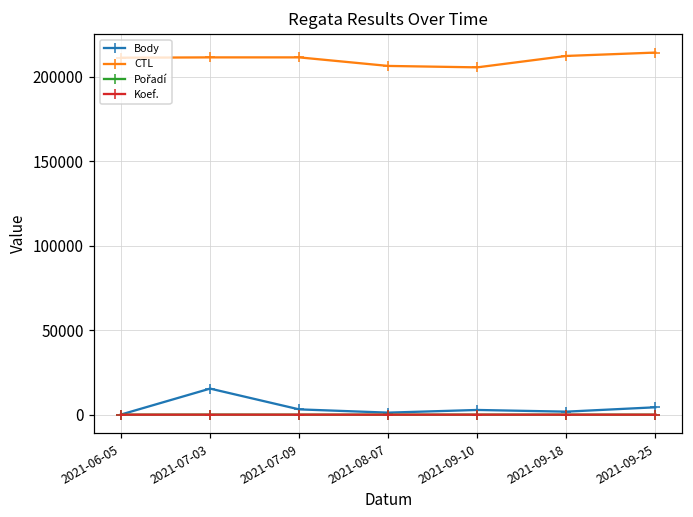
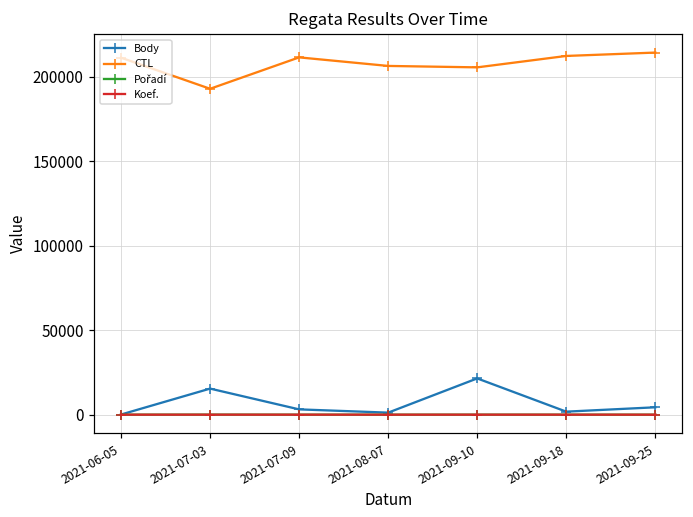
CTL, 2021-07-03: 211000 -> 193000
Body, 2021-09-10: 3000 -> 21000
